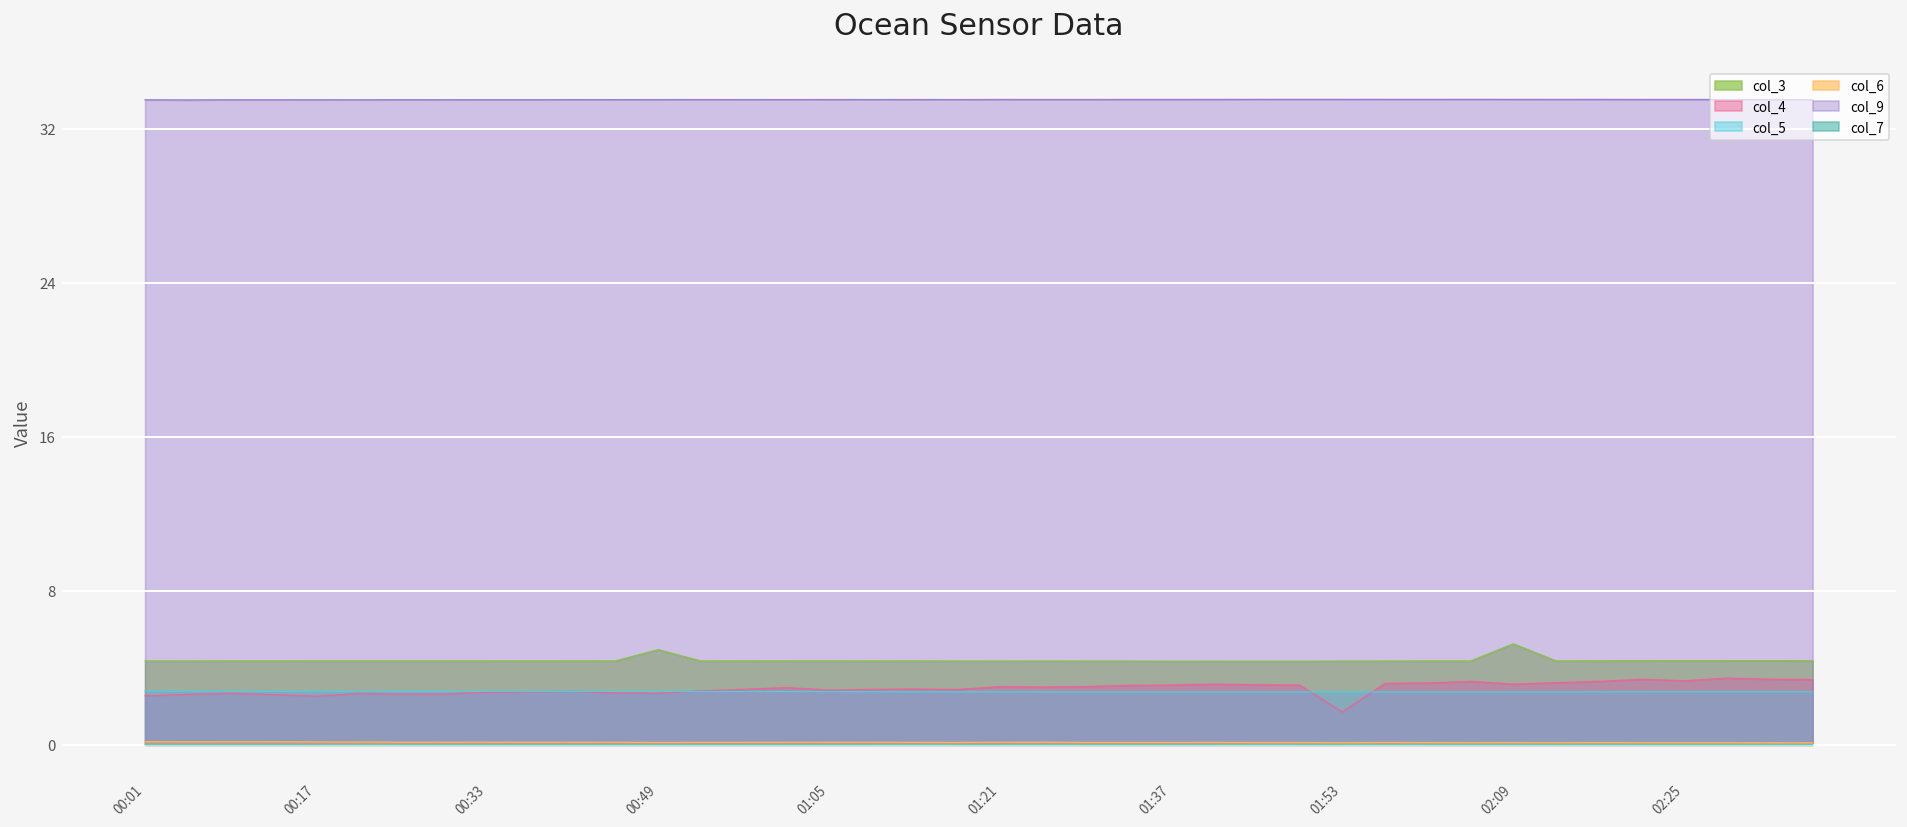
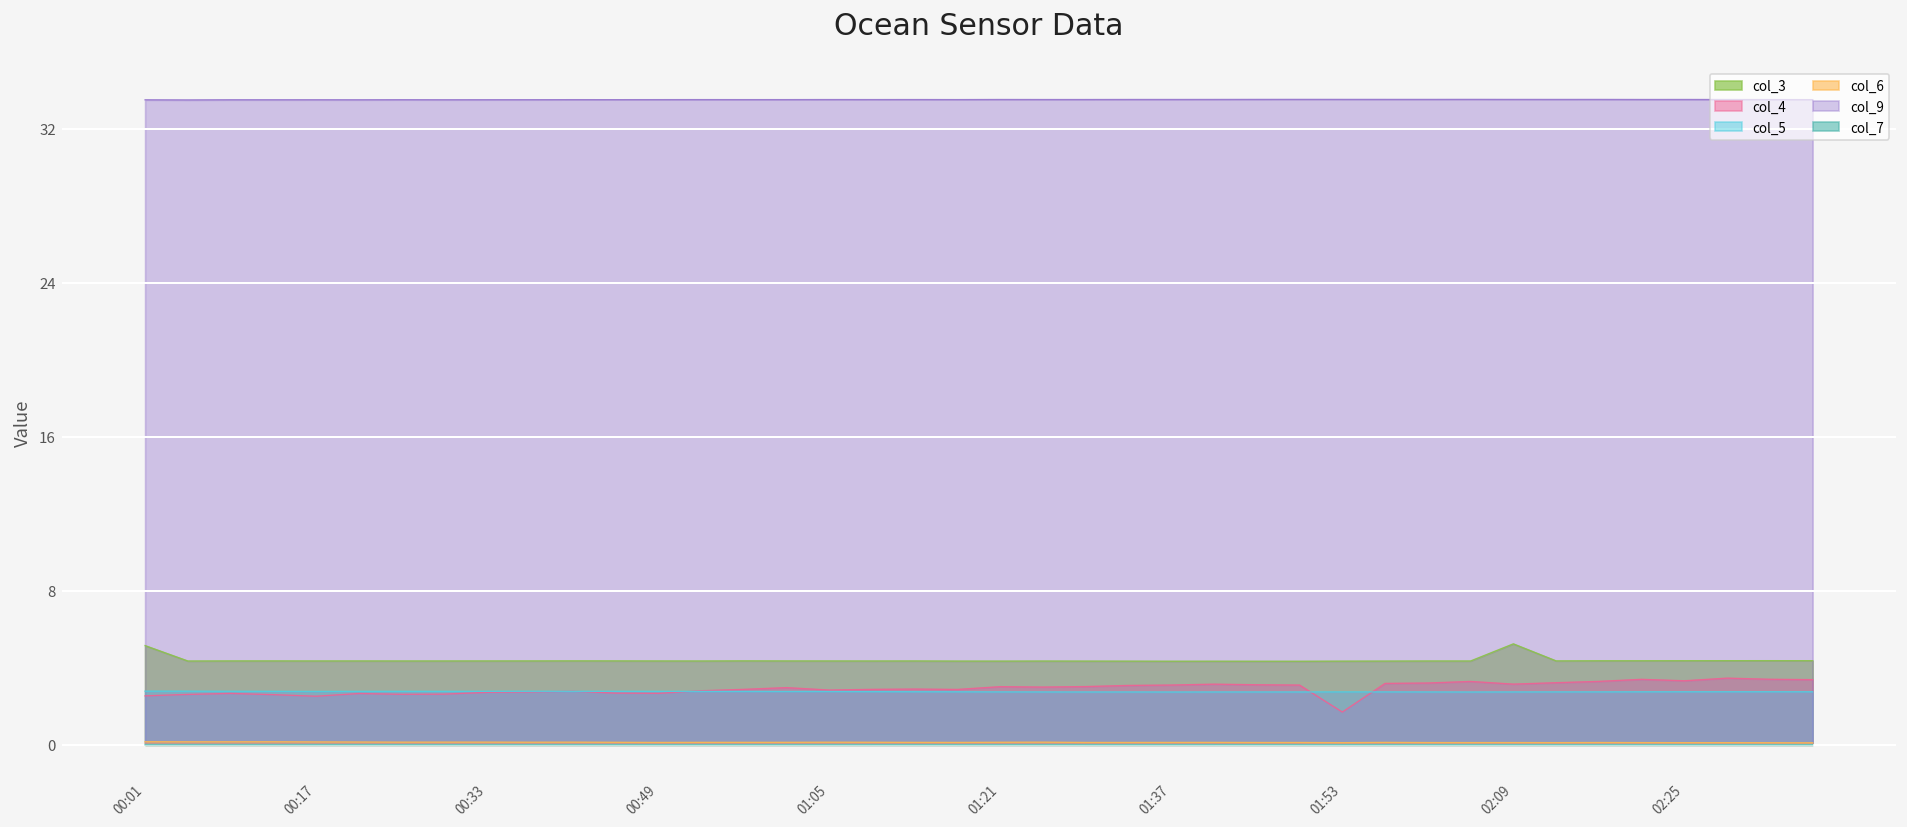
col_3, 00:01: 4.4 -> 5.2
col_3, 00:49: 4.9 -> 4.4
